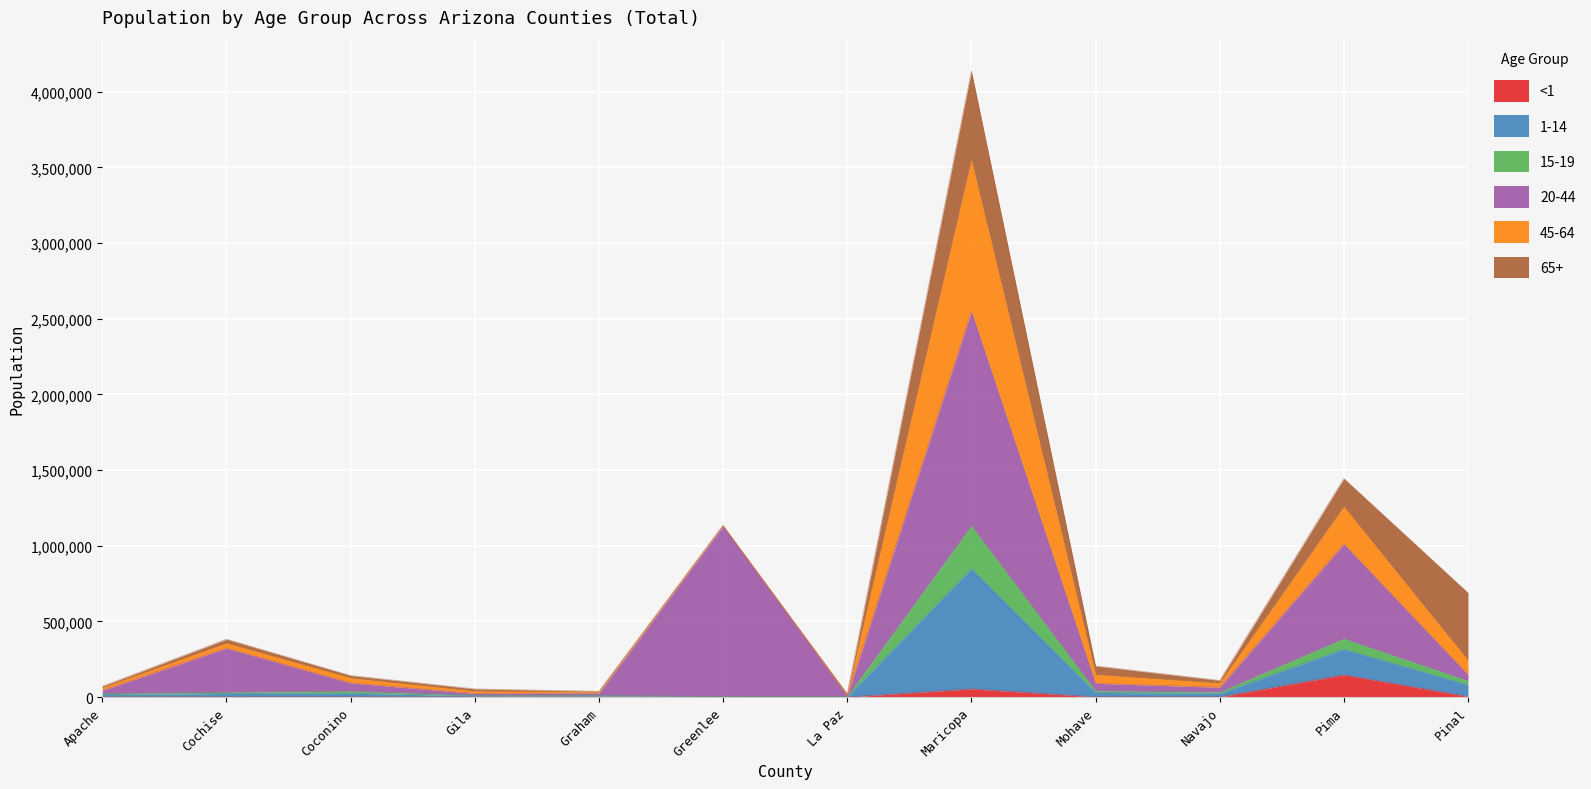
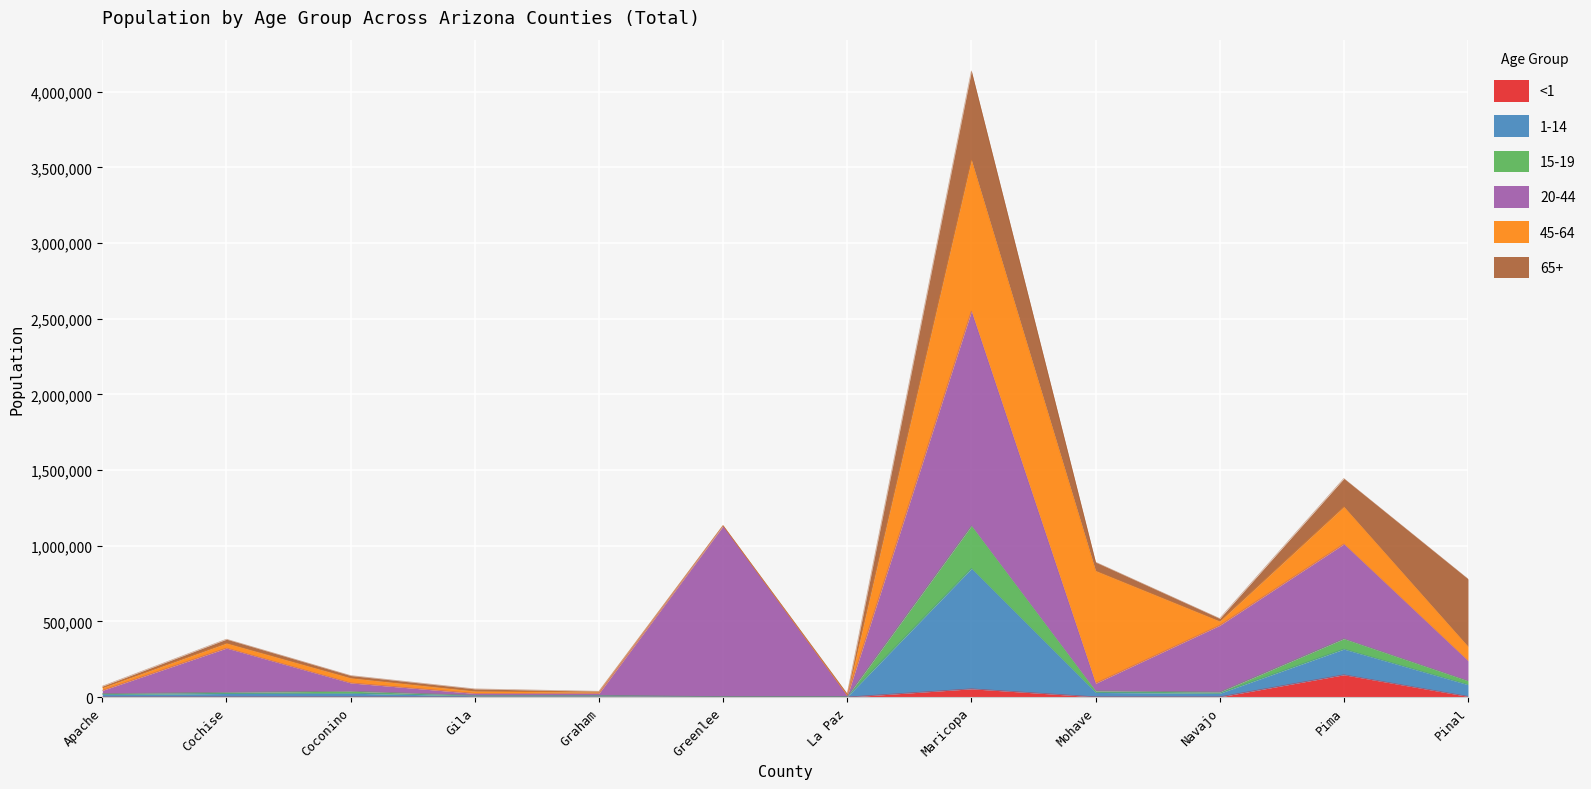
45-64, Mohave: 60,000 -> 740,000
20-44, Navajo: 30,000 -> 440,000
20-44, Pinal: 40,000 -> 130,000
